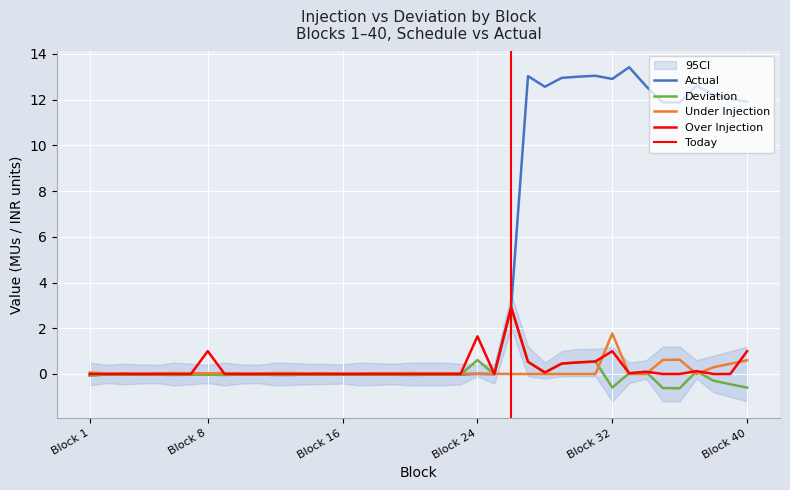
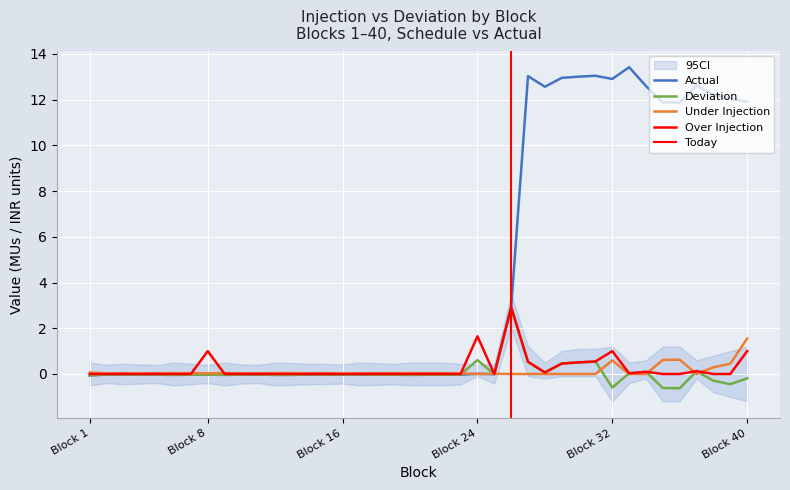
Under Injection, Block 32: 1.8 -> 0.6
Deviation, Block 40: -0.6 -> -0.2
Under Injection, Block 40: 0.6 -> 1.6
